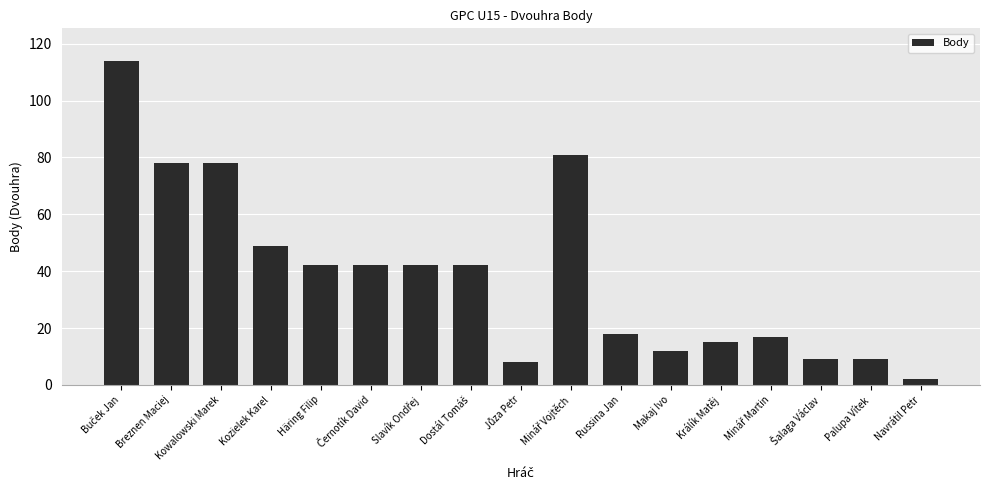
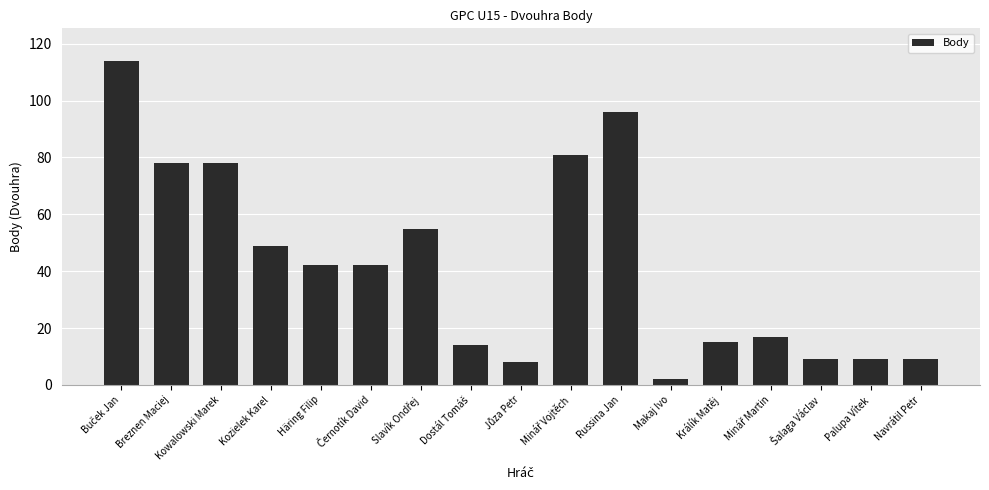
Slavík Ondřej: 42 -> 55
Dostál Tomáš: 42 -> 14
Russina Jan: 18 -> 96
Makaj Ivo: 12 -> 2
Navrátil Petr: 2 -> 9
